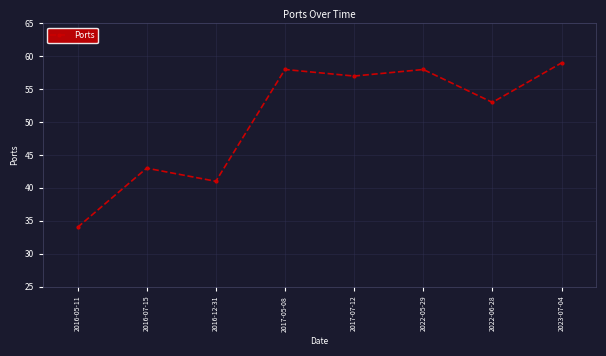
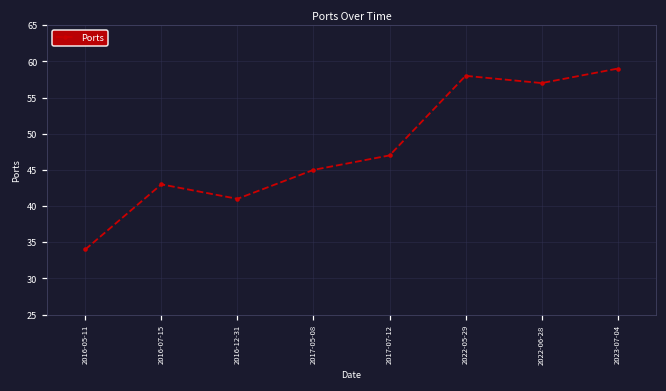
2017-05-08: 58 -> 45
2017-07-12: 57 -> 47
2022-06-28: 53 -> 57
